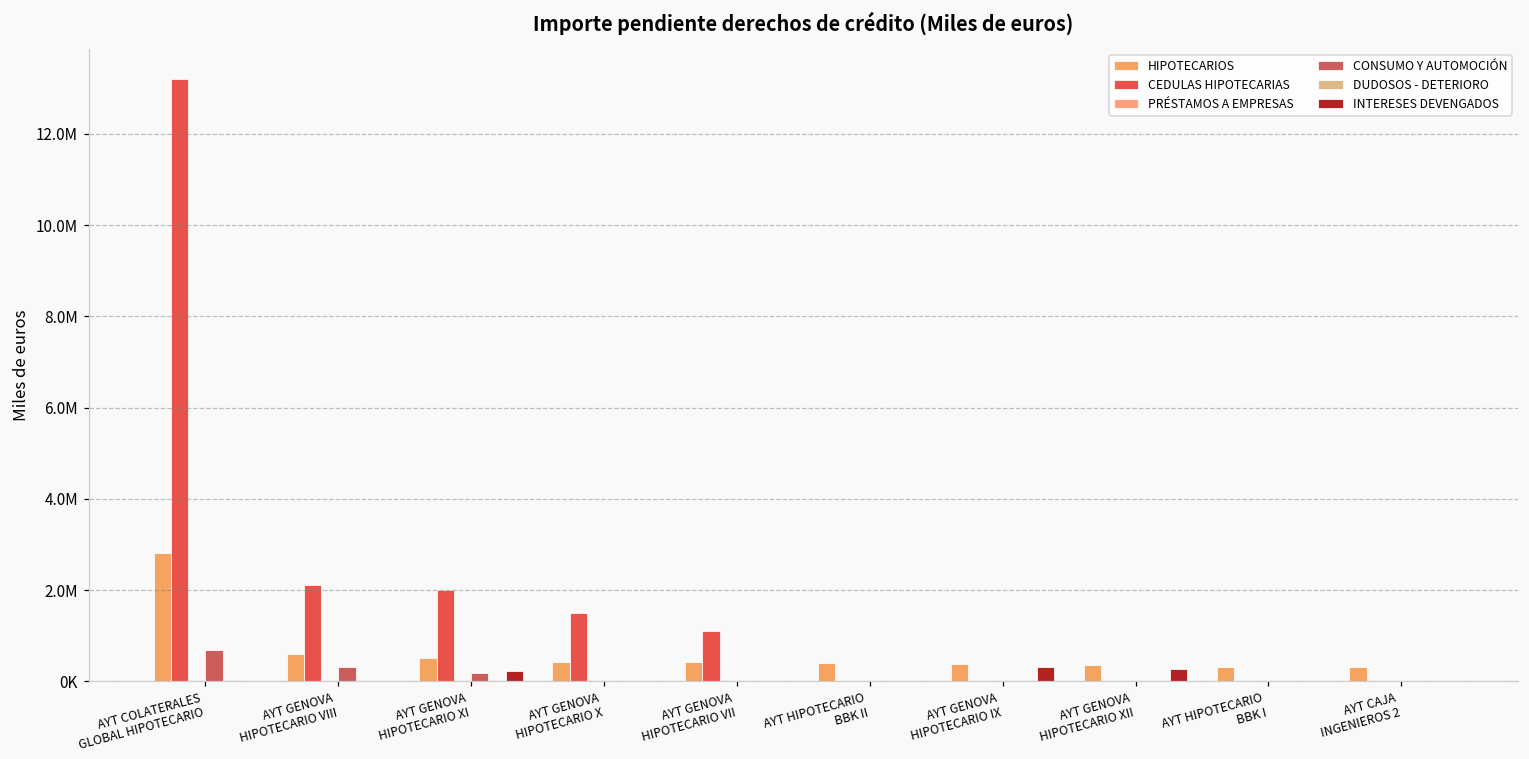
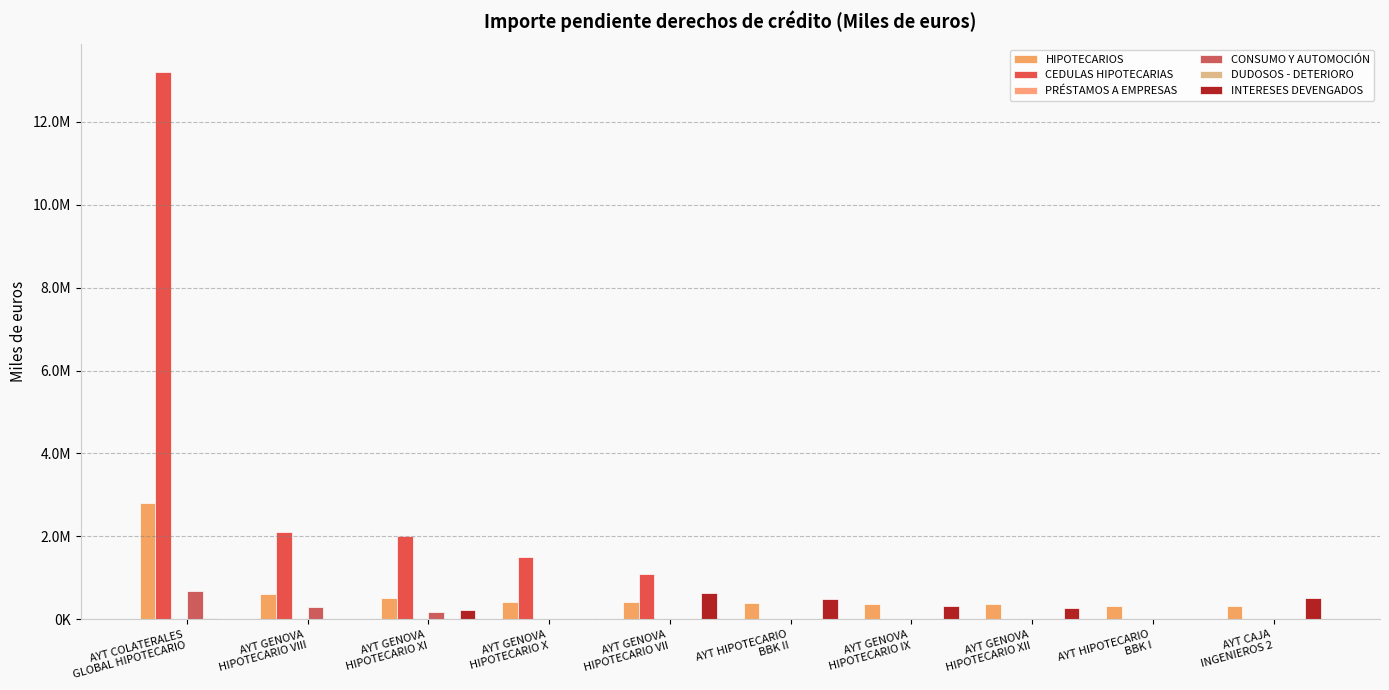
INTERESES DEVENGADOS, AYT GENOVA HIPOTECARIO VII: 0 -> 600000
INTERESES DEVENGADOS, AYT HIPOTECARIO BBK II: 0 -> 500000
INTERESES DEVENGADOS, AYT CAJA INGENIEROS 2: 0 -> 500000
